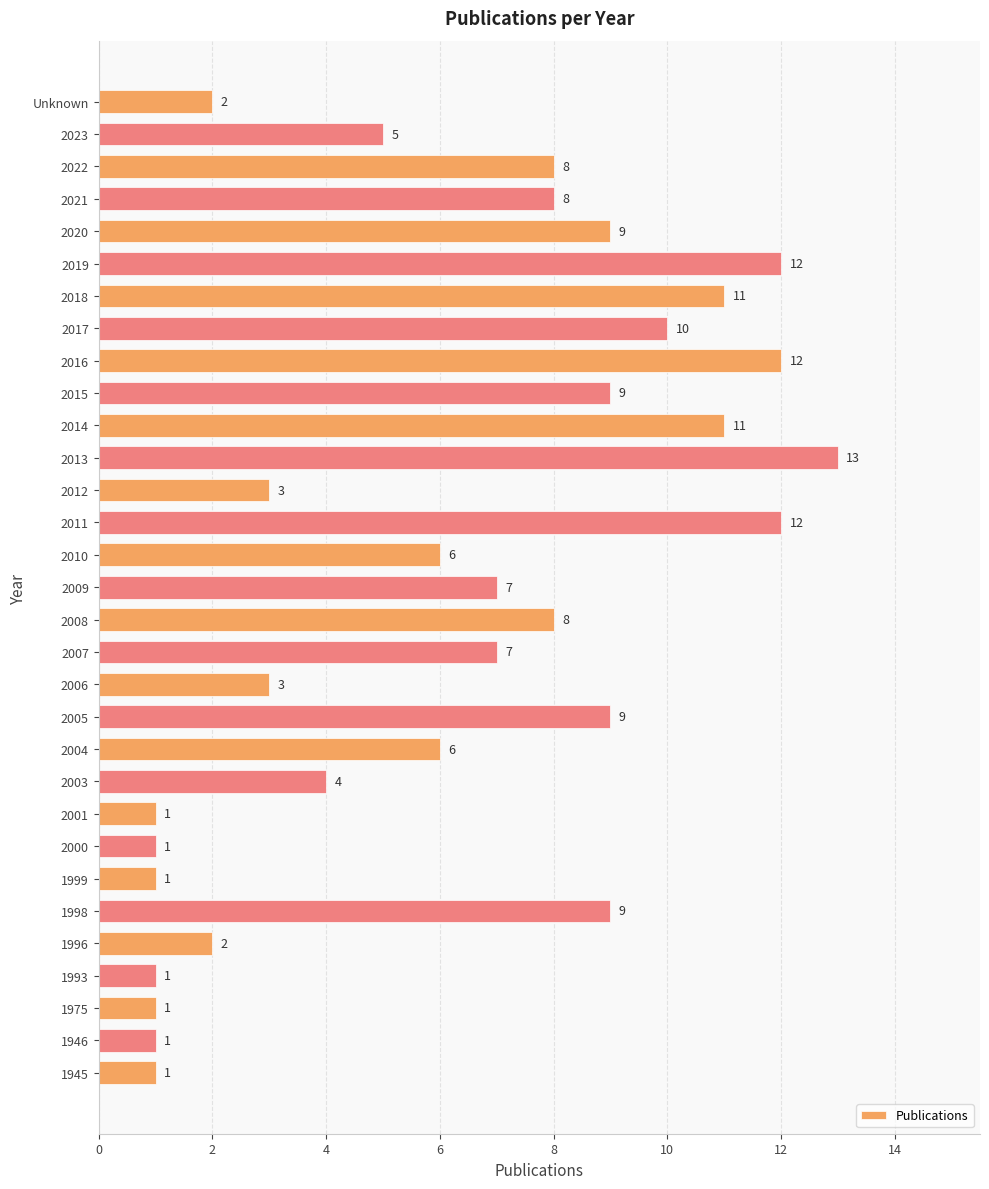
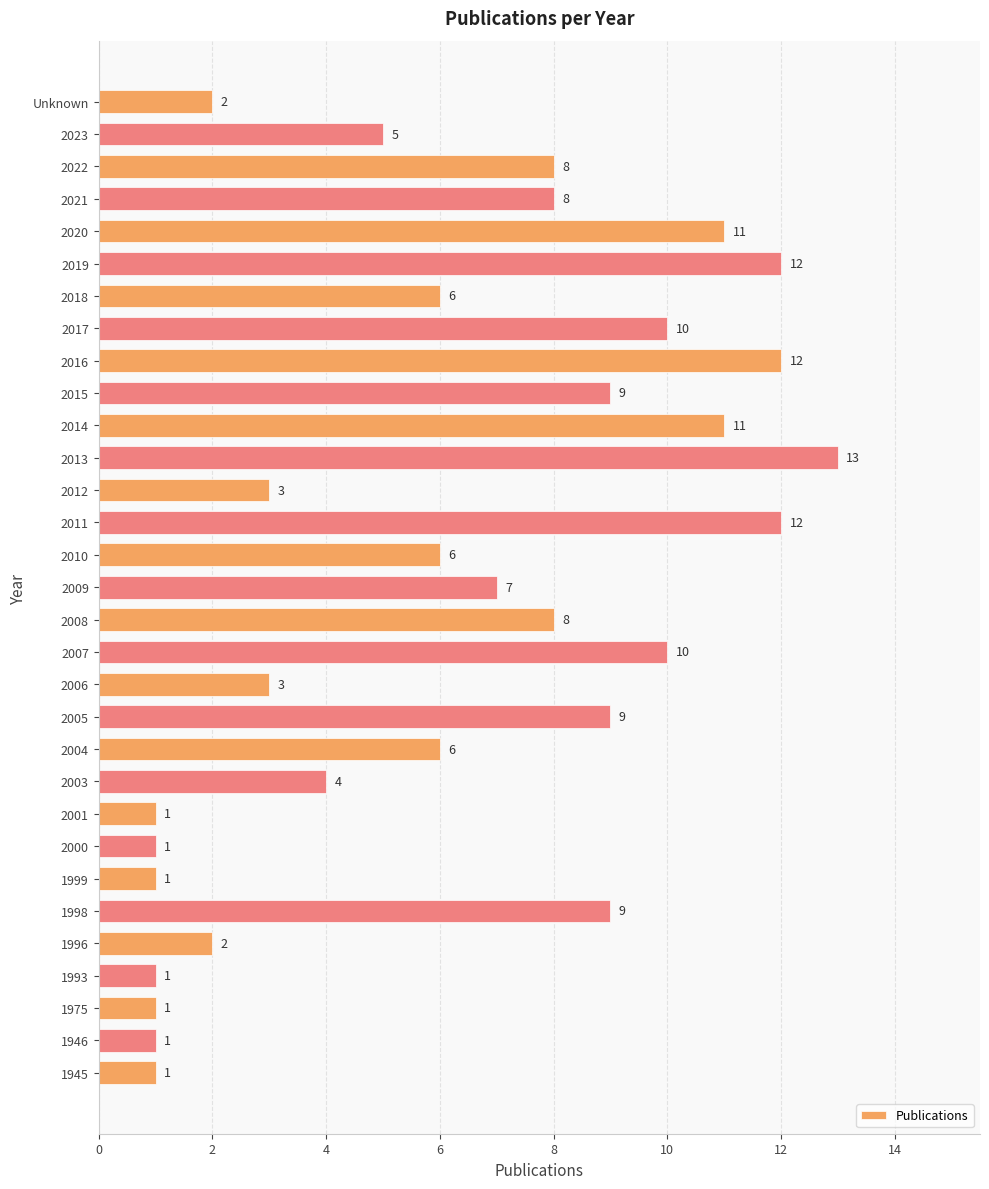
2020: 9 -> 11
2018: 11 -> 6
2007: 7 -> 10
